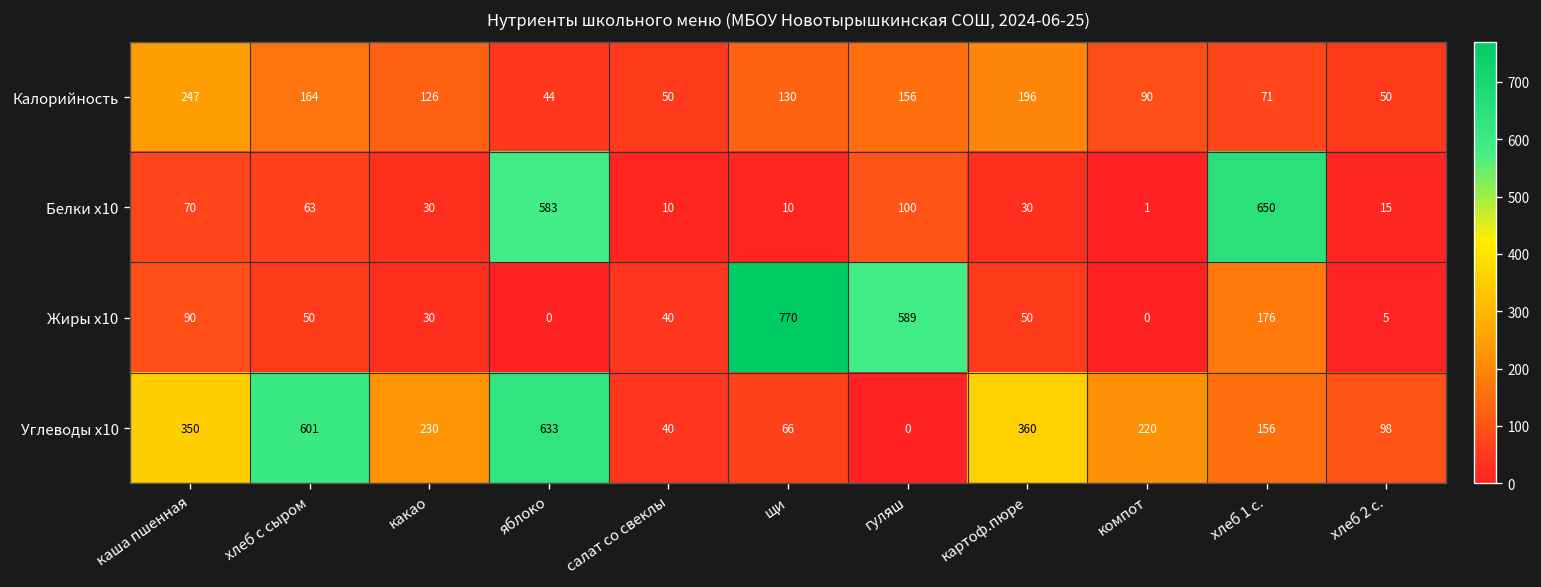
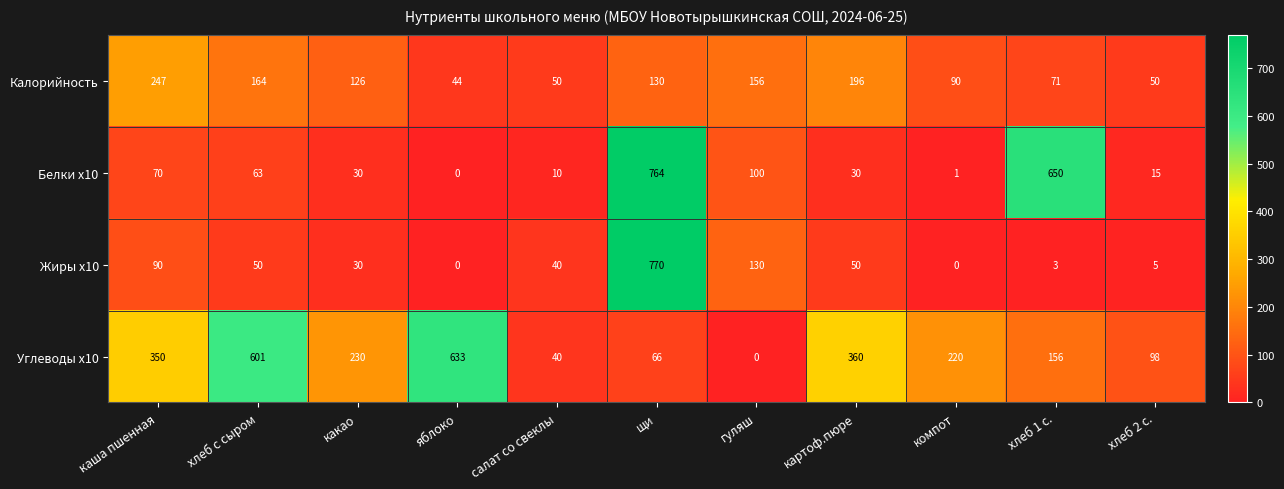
Белки x10, яблоко: 583 -> 0
Белки x10, щи: 10 -> 764
Жиры x10, гуляш: 589 -> 130
Жиры x10, хлеб 1 с.: 176 -> 3
